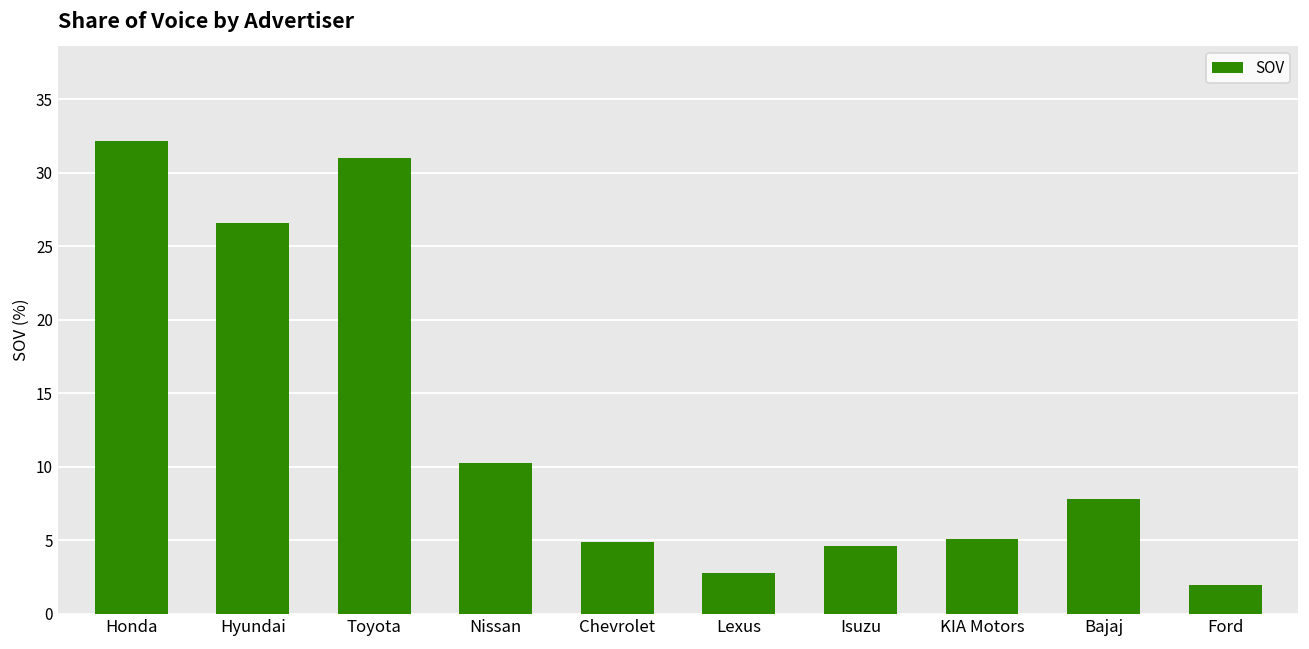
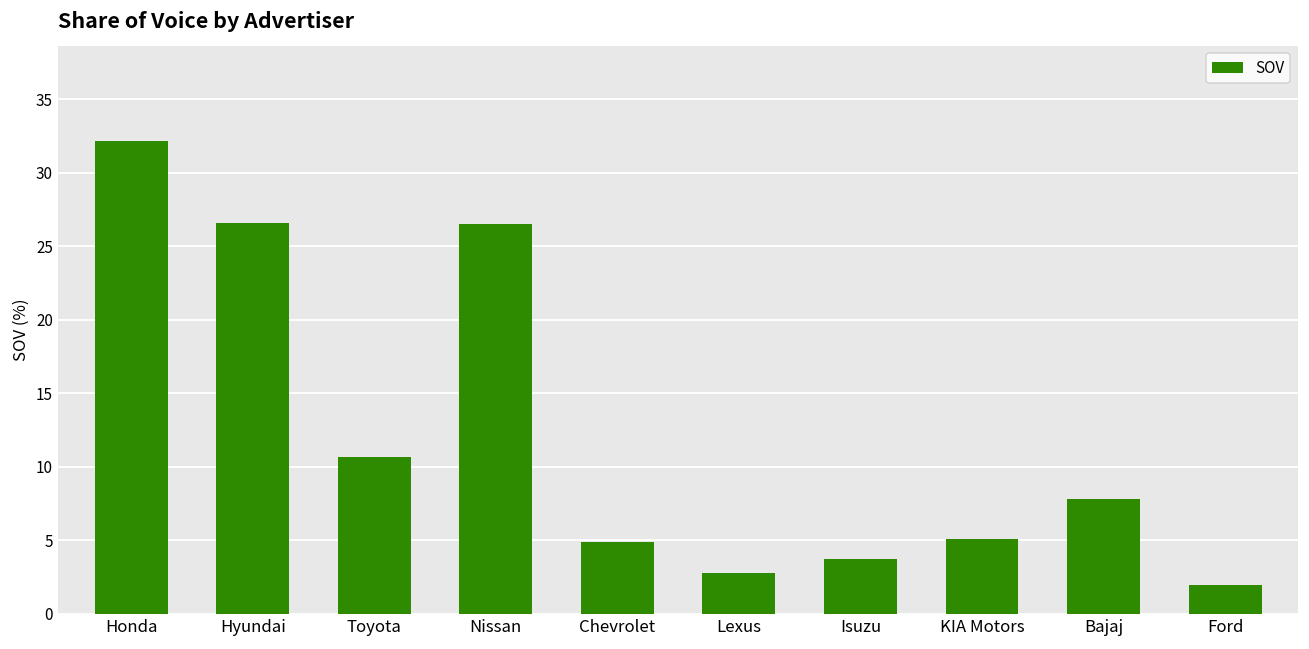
Toyota: 31.0 -> 10.7
Nissan: 10.2 -> 26.5
Isuzu: 4.6 -> 3.7
